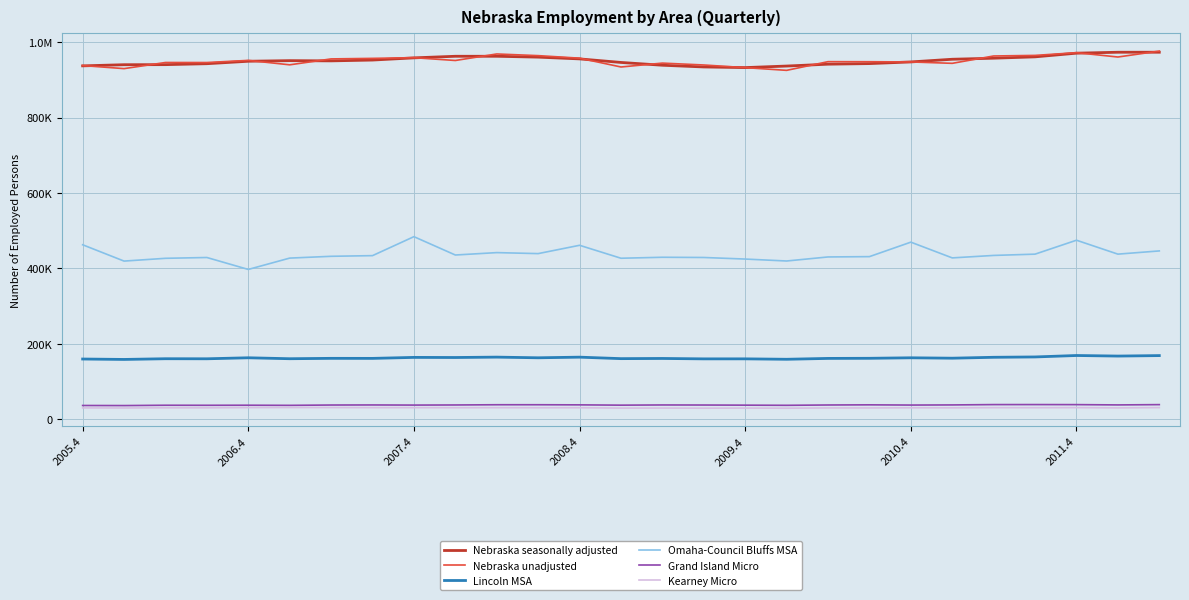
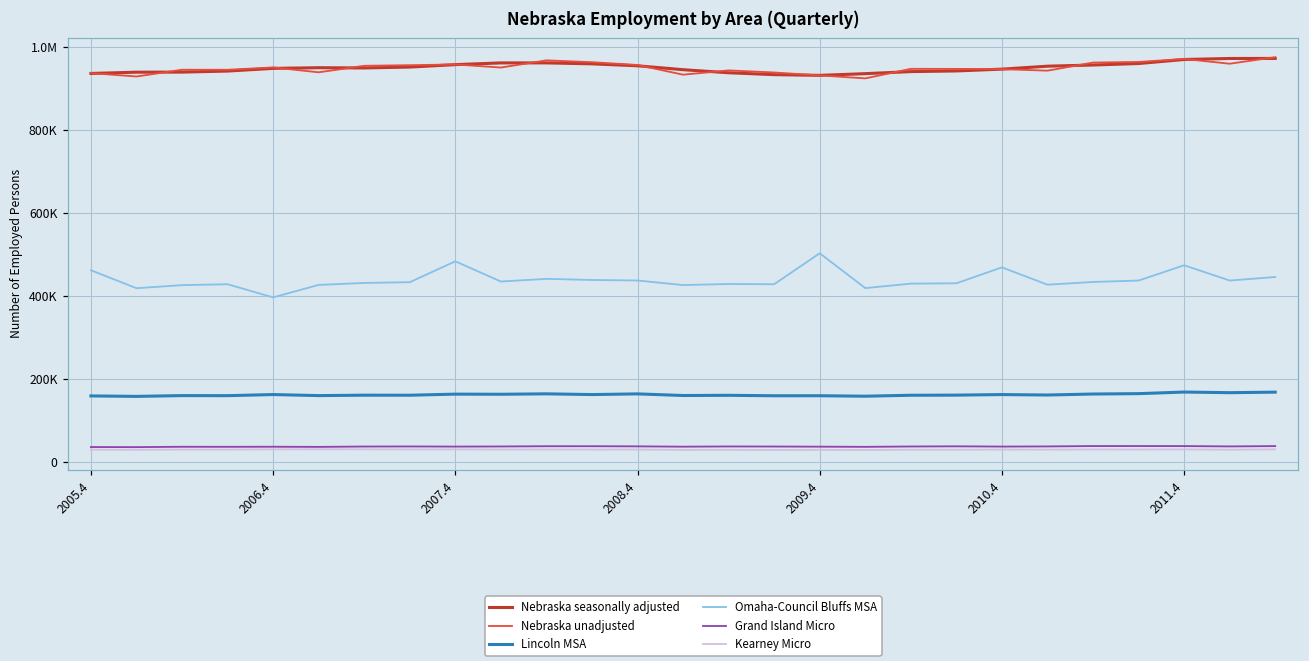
Omaha-Council Bluffs MSA, 2008.4: 460000 -> 440000
Omaha-Council Bluffs MSA, 2009.4: 420000 -> 500000
